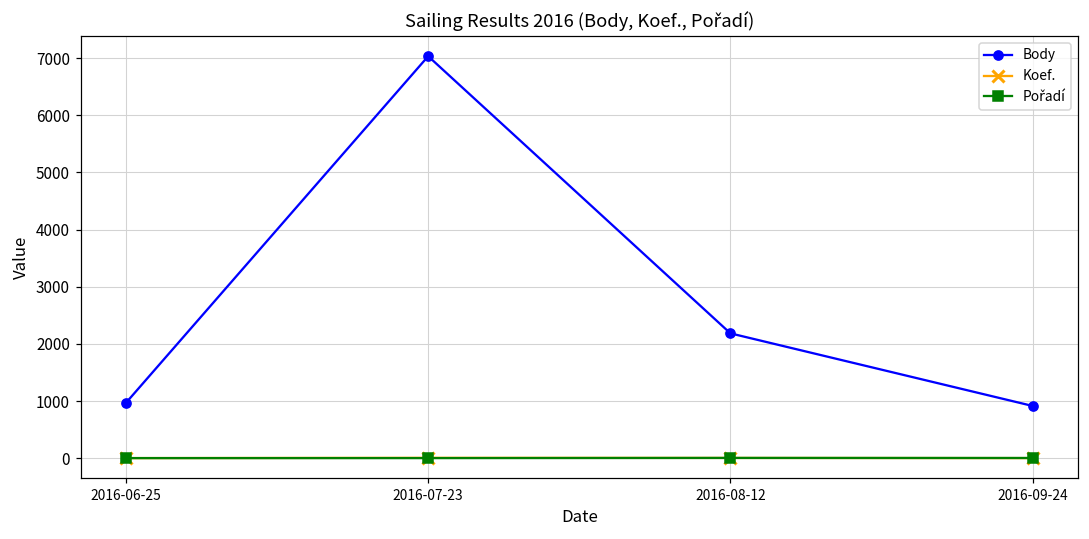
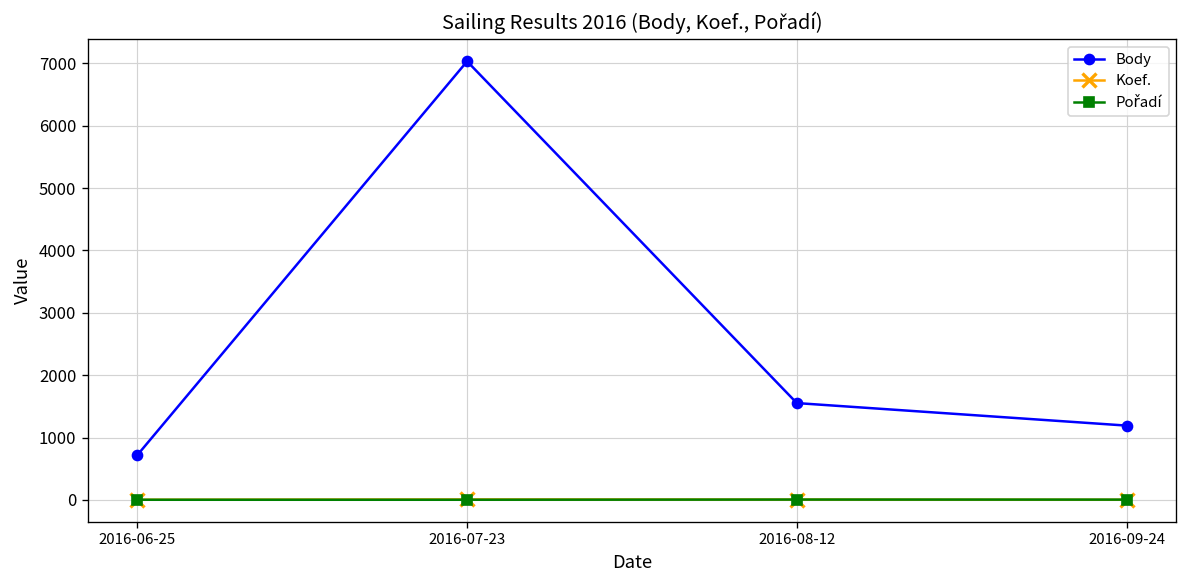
Body, 2016-06-25: 1000 -> 700
Body, 2016-08-12: 2200 -> 1600
Body, 2016-09-24: 900 -> 1200
